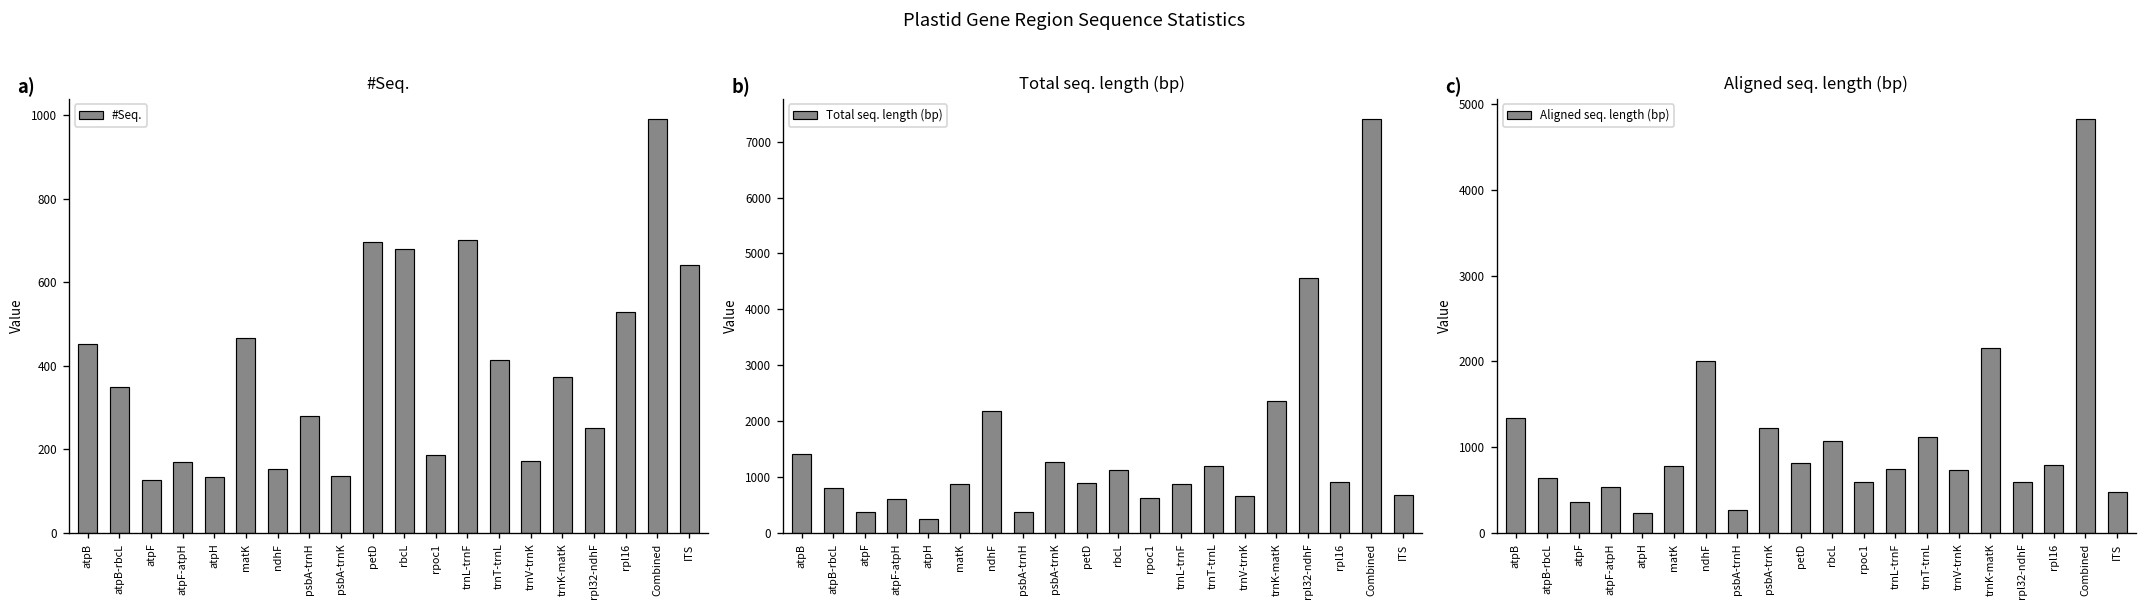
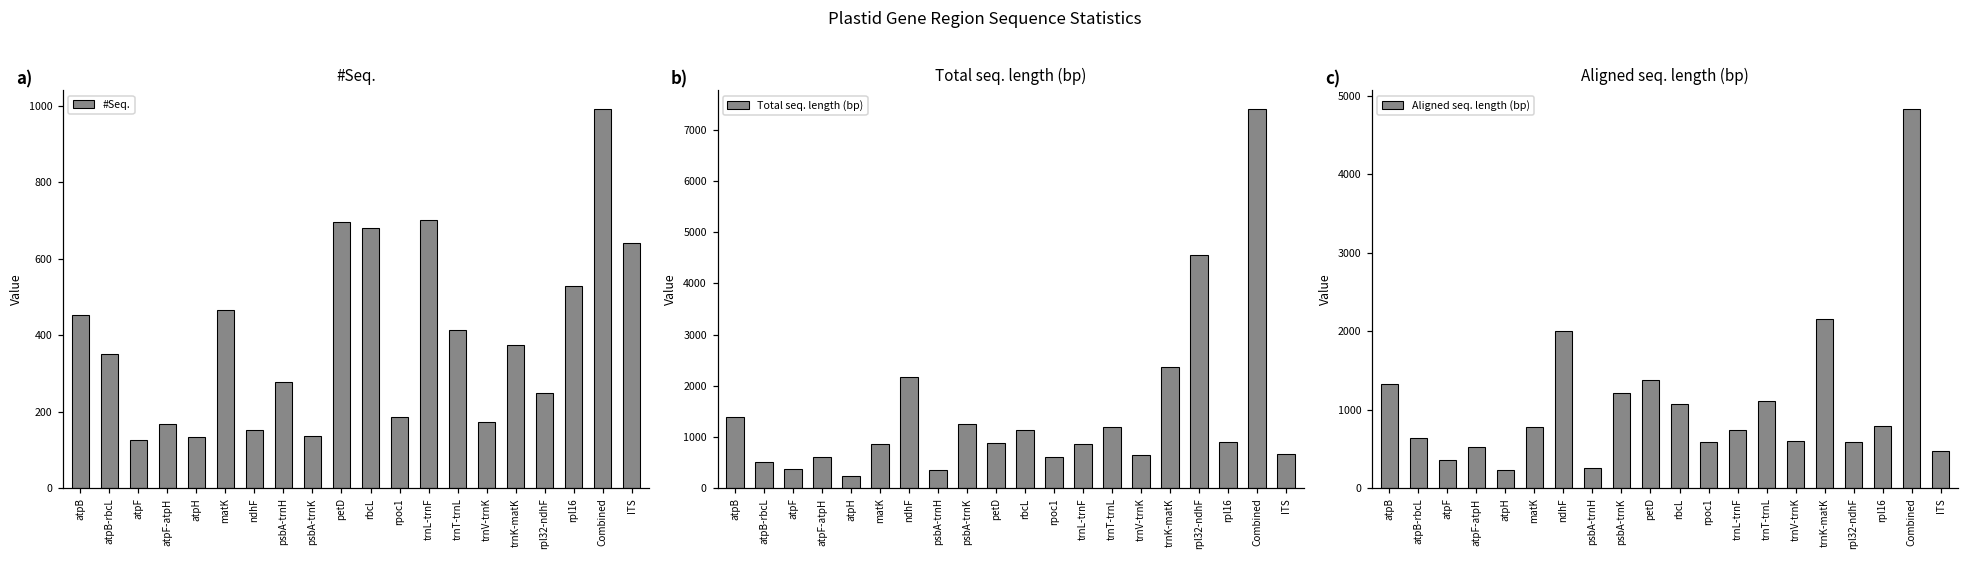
Total seq. length (bp), atpB-rbcL: 800 -> 500
Aligned seq. length (bp), petD: 800 -> 1400
Aligned seq. length (bp), trnV-trnK: 700 -> 600
